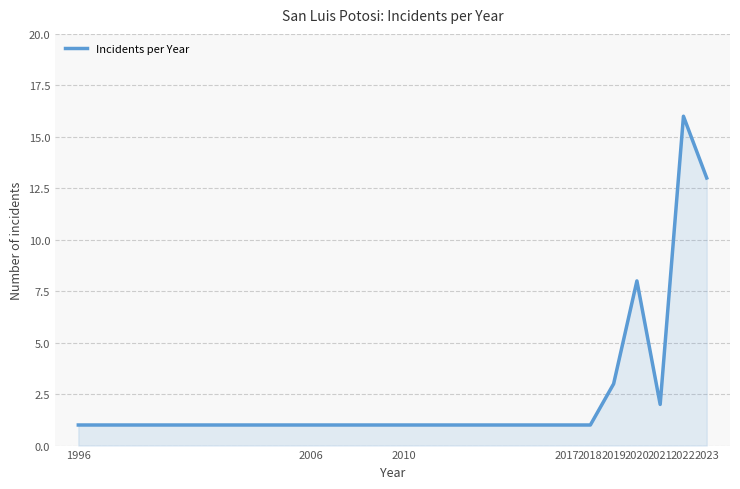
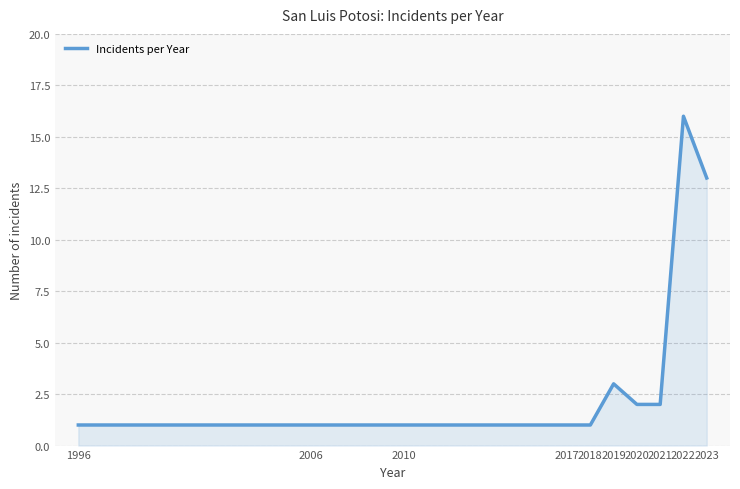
2020: 8 -> 2
